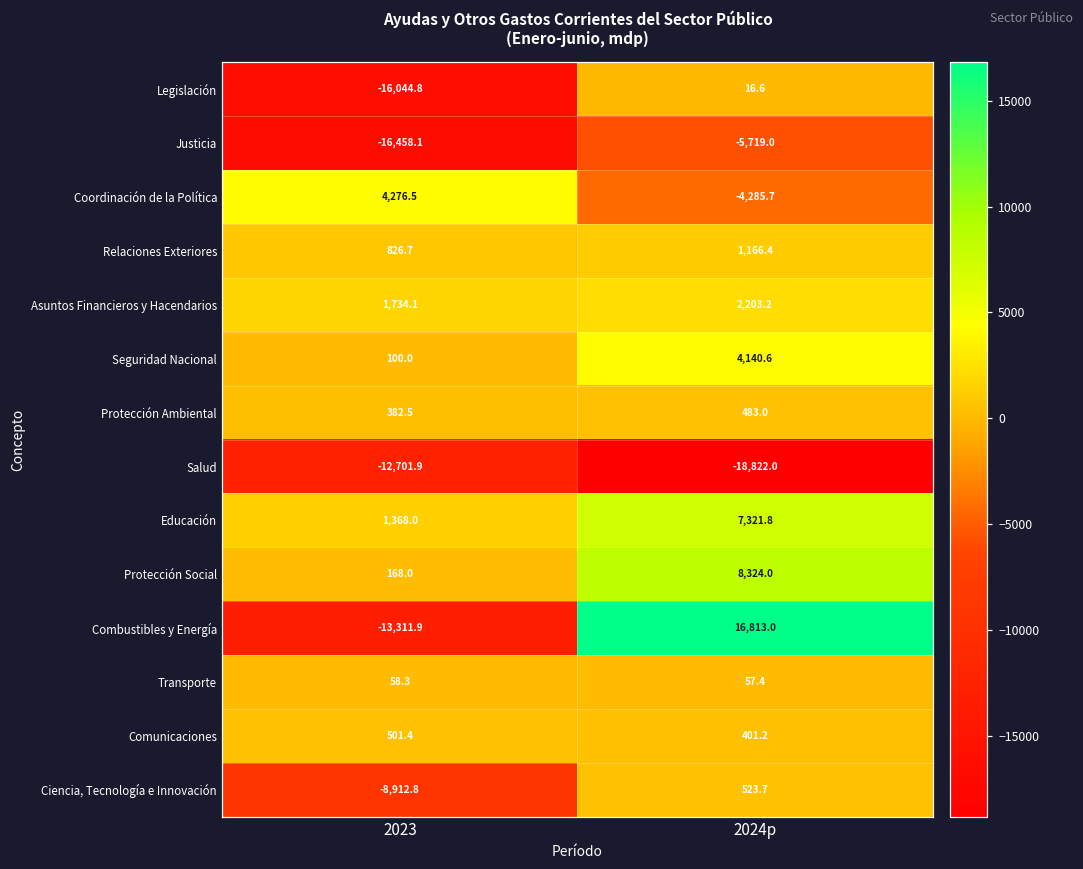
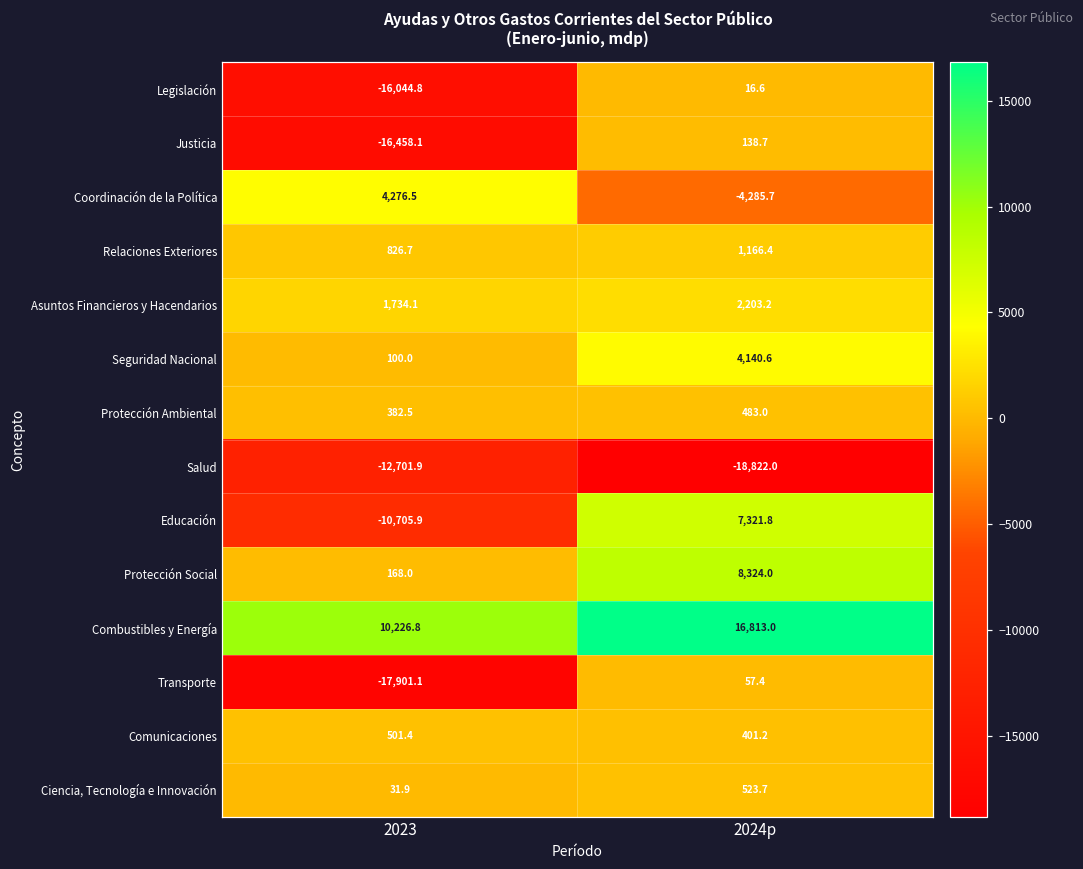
Justicia, 2024p: -5,719.0 -> 138.7
Educación, 2023: 1,368.0 -> -10,705.9
Combustibles y Energía, 2023: -13,311.9 -> 10,226.8
Transporte, 2023: 58.3 -> -17,901.1
Ciencia, Tecnología e Innovación, 2023: -8,912.8 -> 31.9
